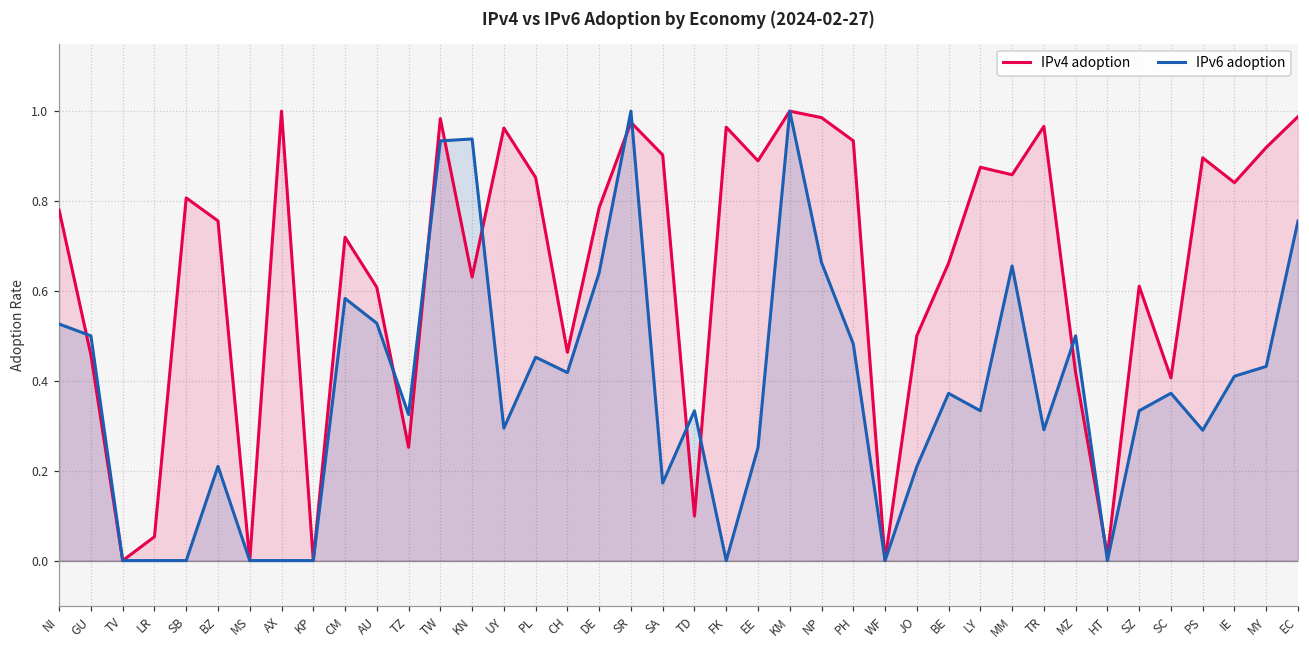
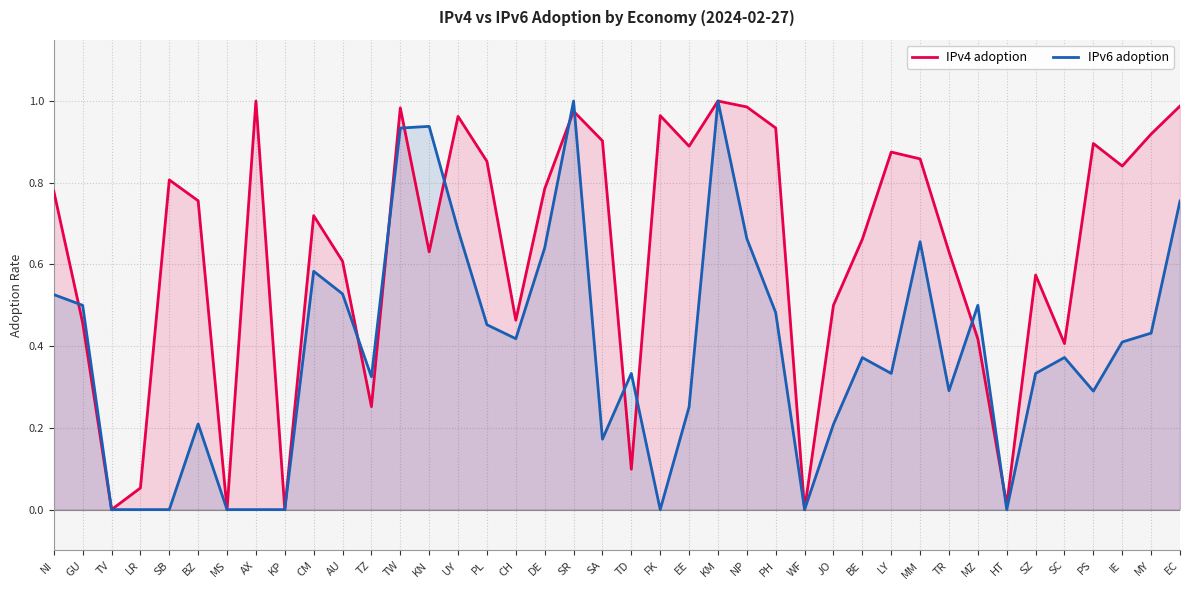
IPv6 adoption, UY: 0.29 -> 0.68
IPv4 adoption, TR: 0.97 -> 0.63
IPv4 adoption, SZ: 0.61 -> 0.57
